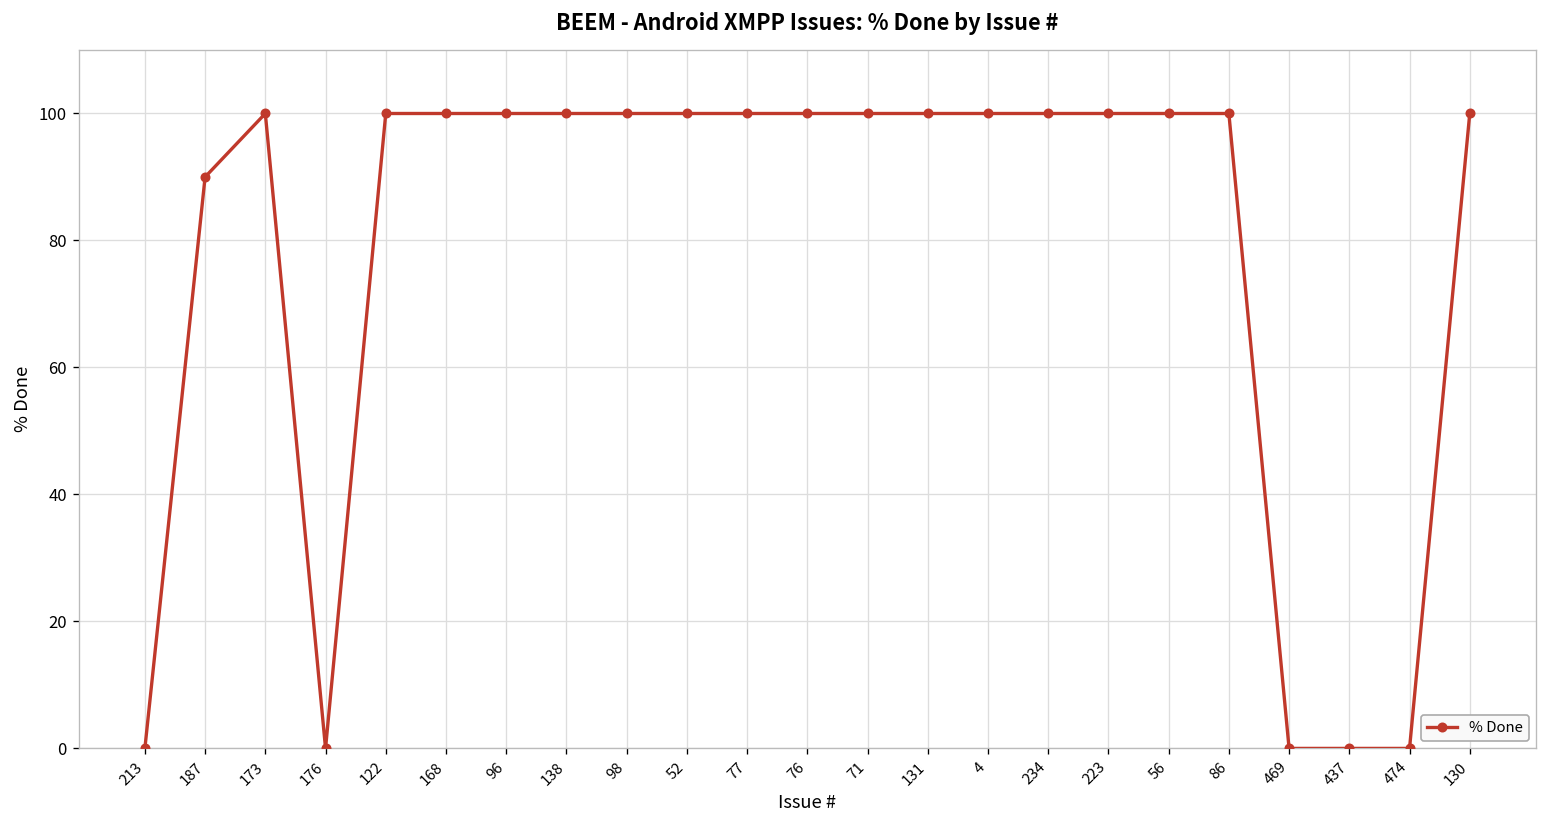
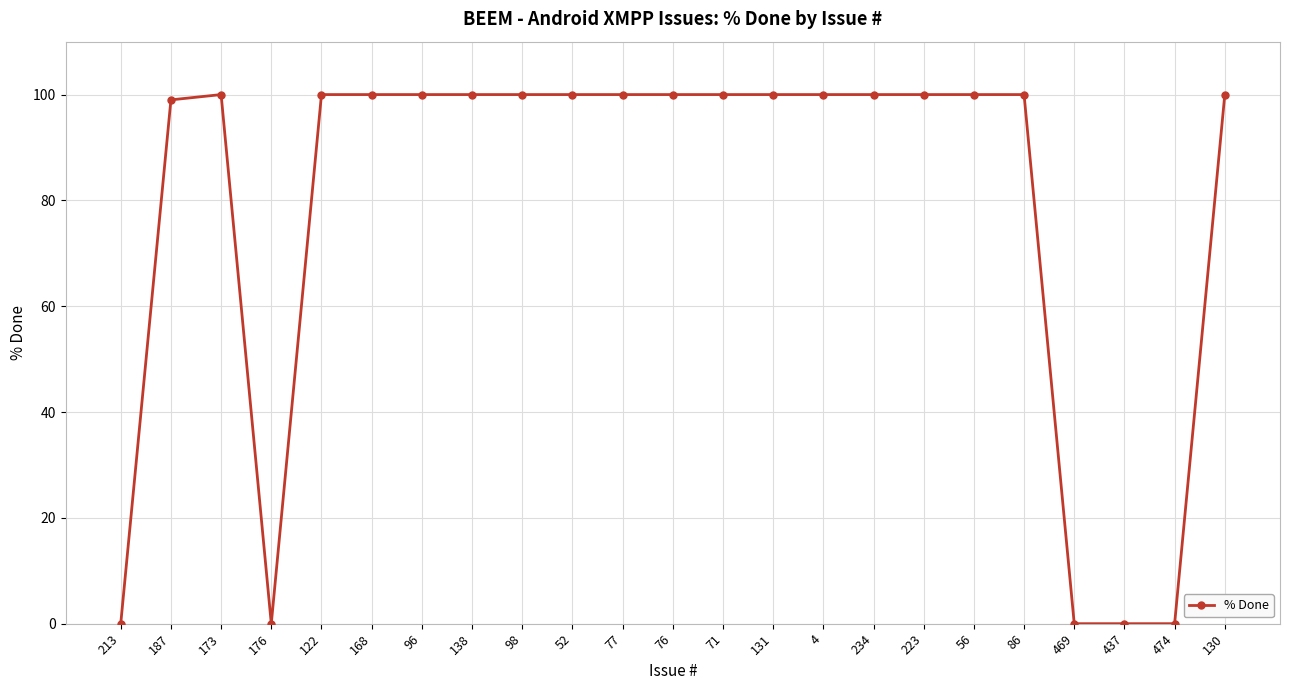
187: 90 -> 99
